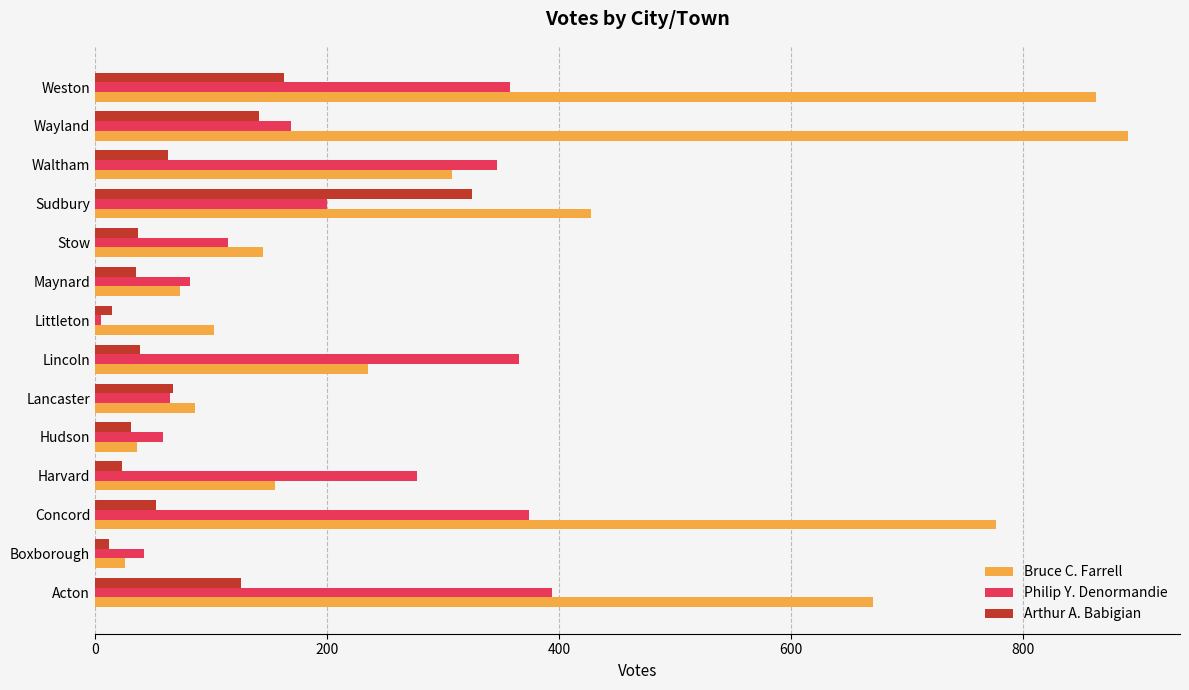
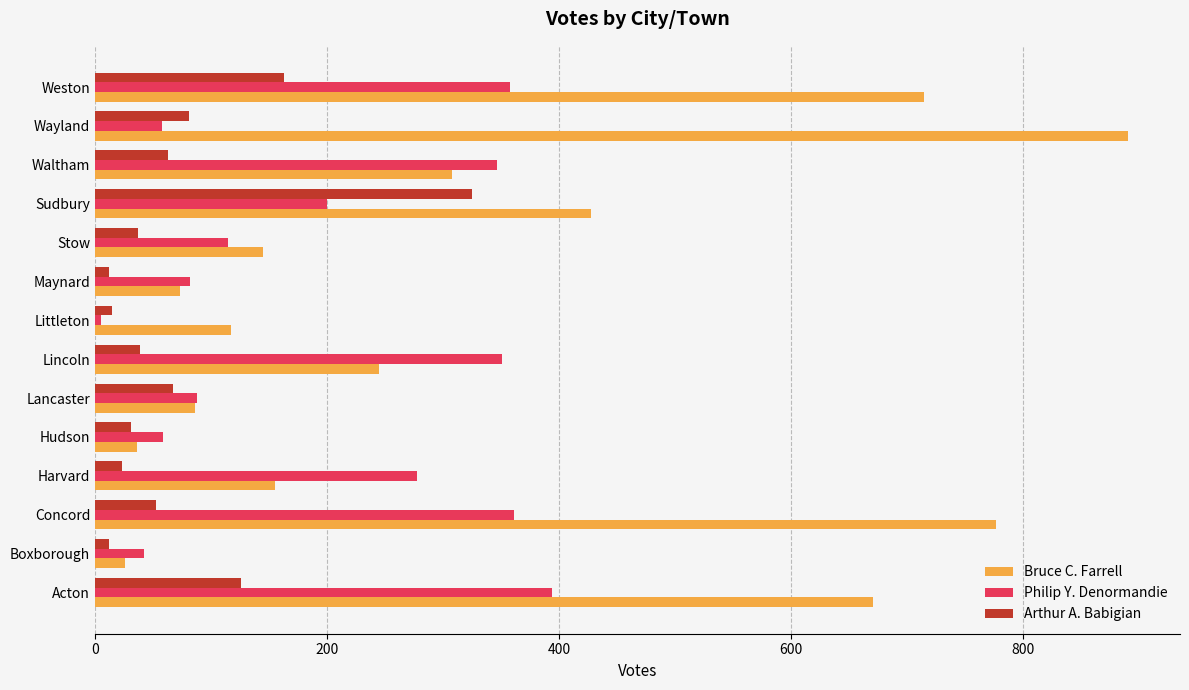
Bruce C. Farrell, Weston: 863 -> 715
Arthur A. Babigian, Wayland: 141 -> 81
Philip Y. Denormandie, Wayland: 169 -> 58
Arthur A. Babigian, Maynard: 35 -> 12
Bruce C. Farrell, Littleton: 103 -> 117
Philip Y. Denormandie, Lincoln: 366 -> 351
Bruce C. Farrell, Lincoln: 235 -> 245
Philip Y. Denormandie, Lancaster: 65 -> 88
Philip Y. Denormandie, Concord: 374 -> 361
